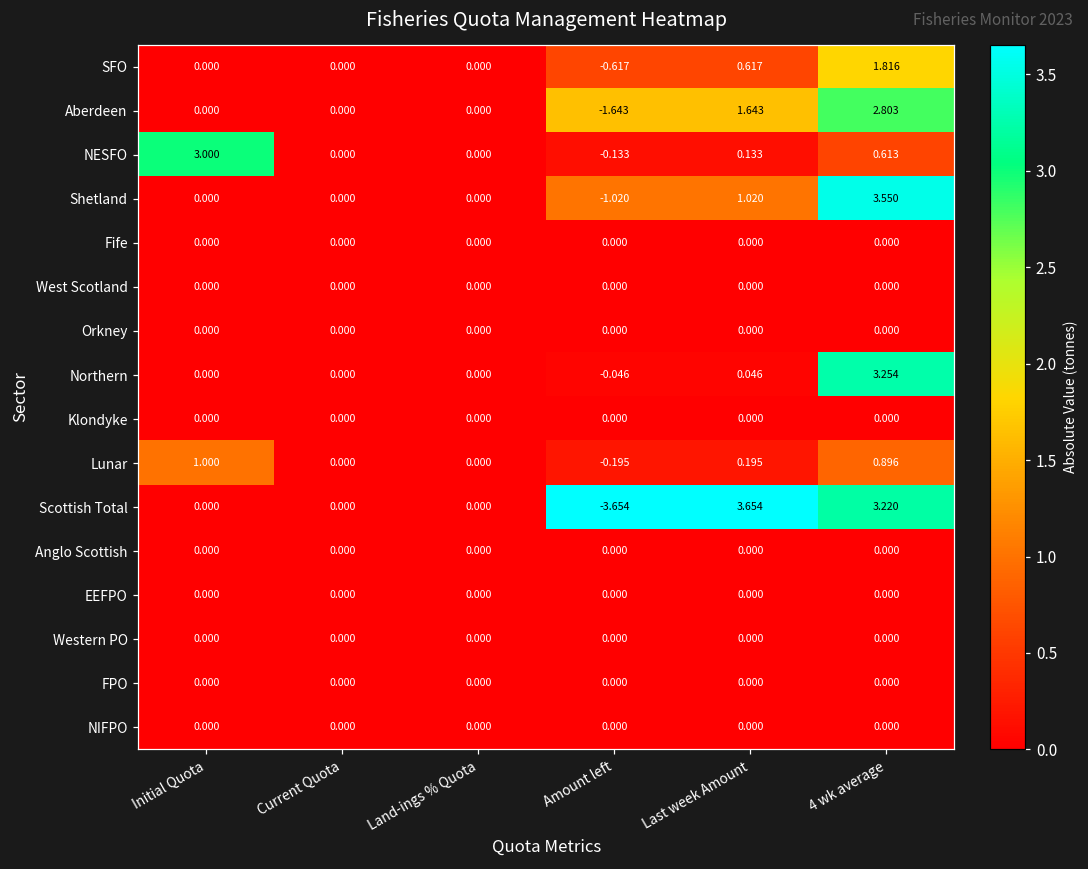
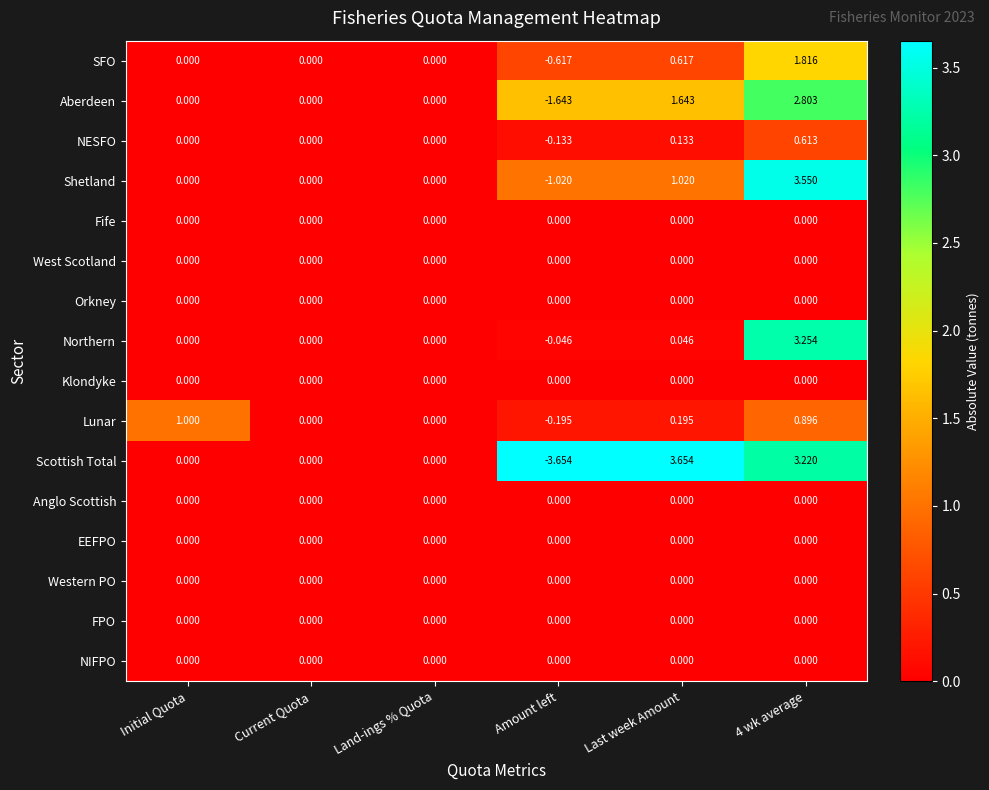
NESFO, Initial Quota: 3.000 -> 0.000
